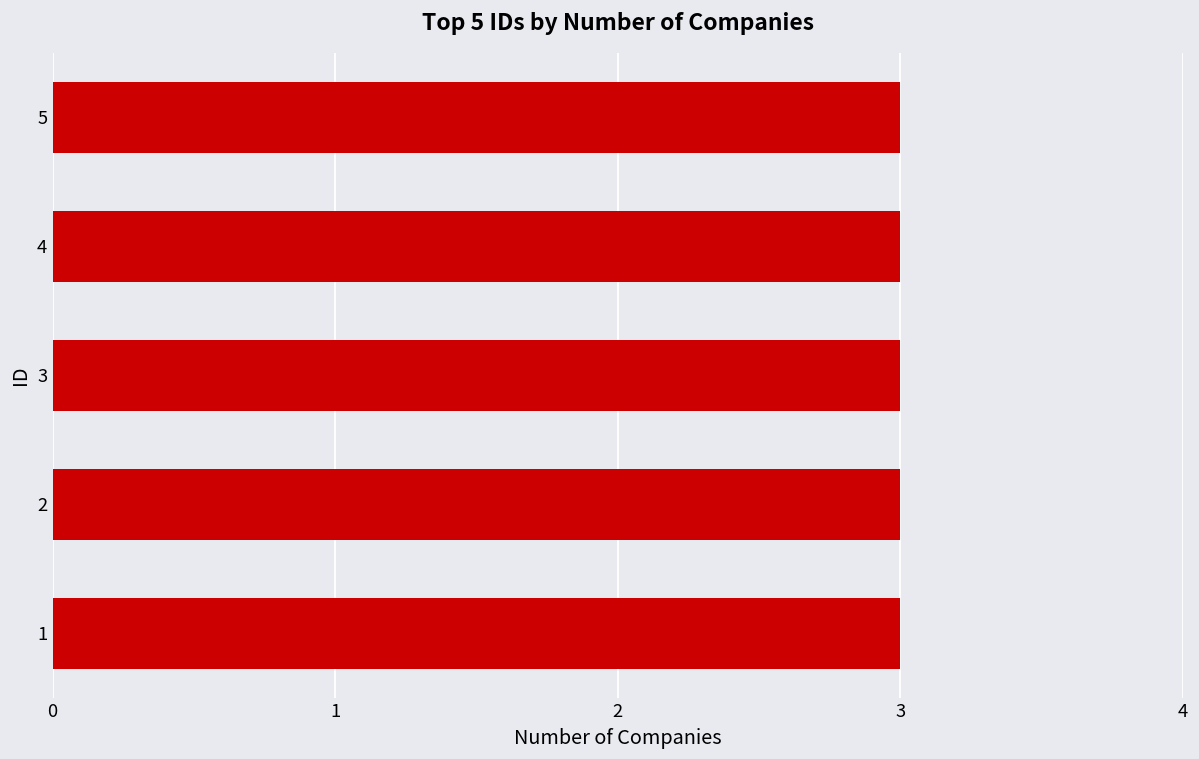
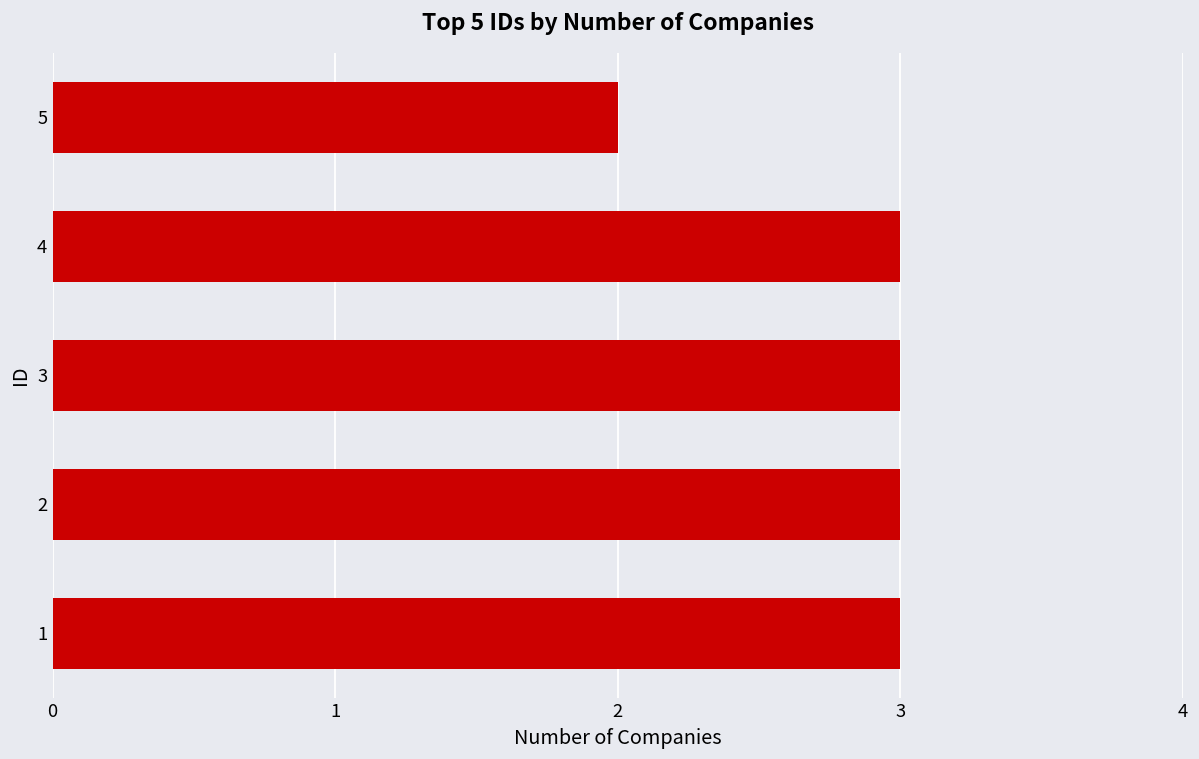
5: 3 -> 2
